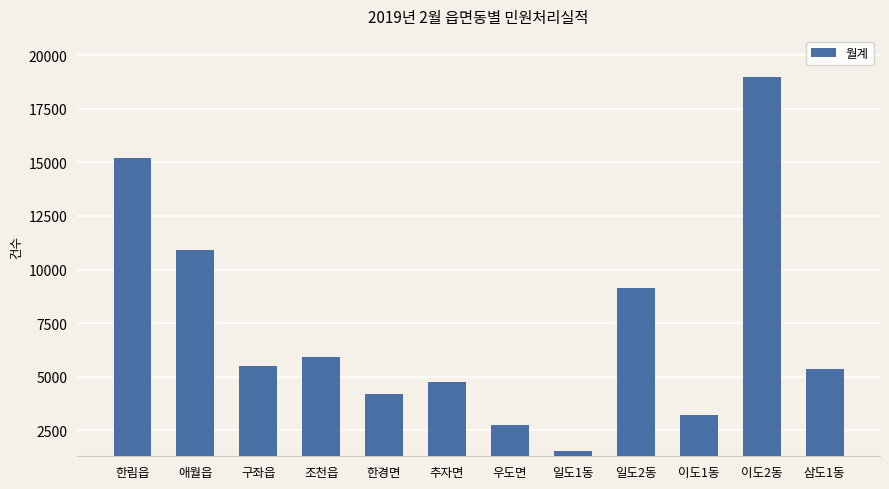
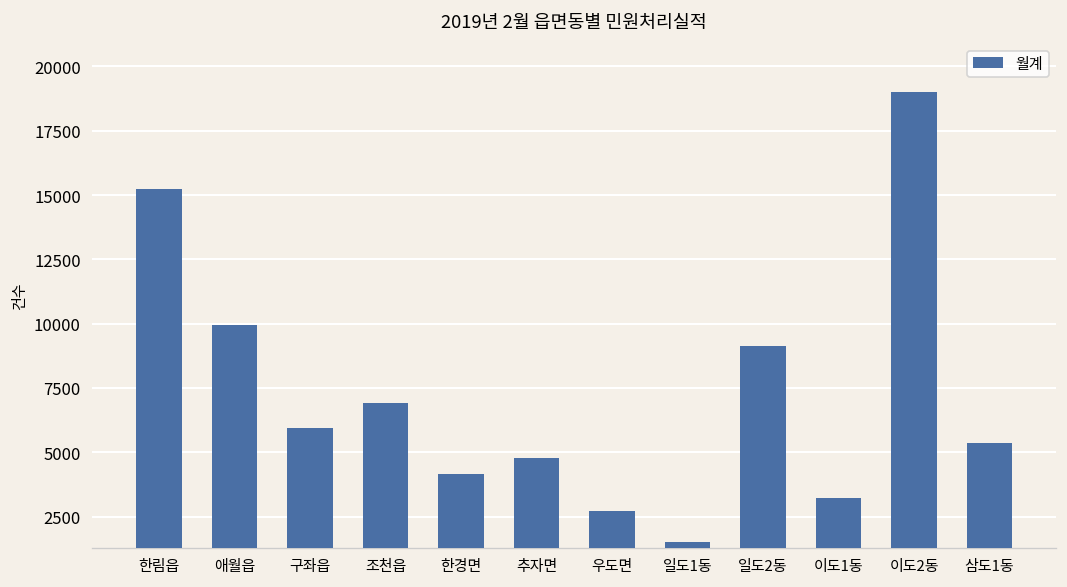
애월읍: 10900 -> 9900
구좌읍: 5500 -> 5900
조천읍: 5900 -> 6900
